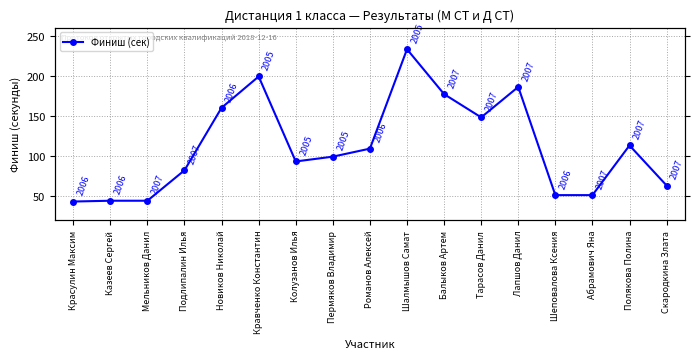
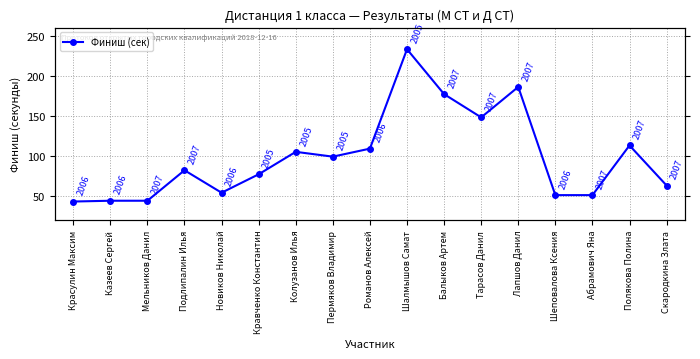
Новиков Николай: 160 -> 50
Кравченко Константин: 200 -> 80
Колузанов Илья: 90 -> 110
